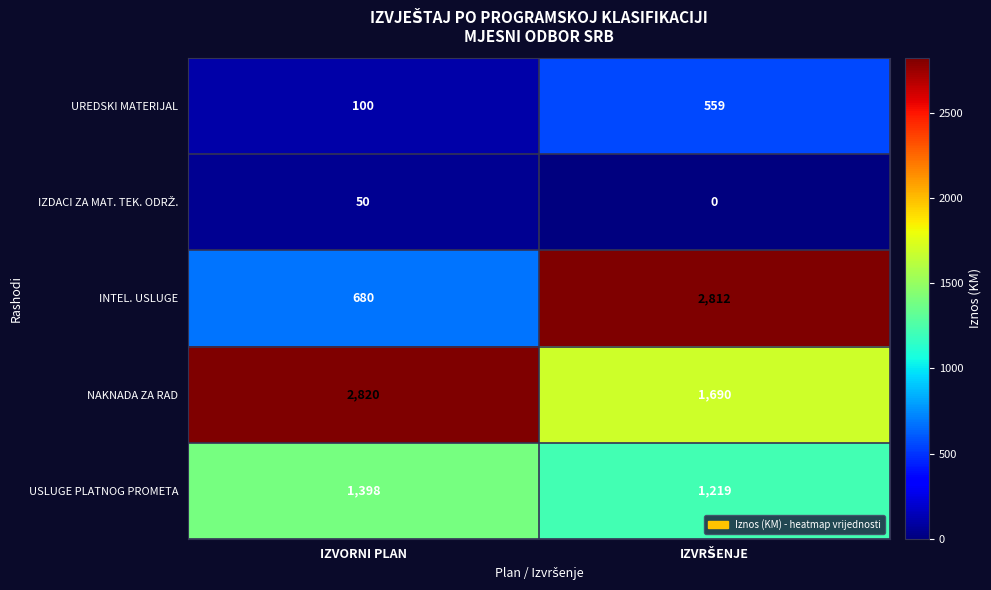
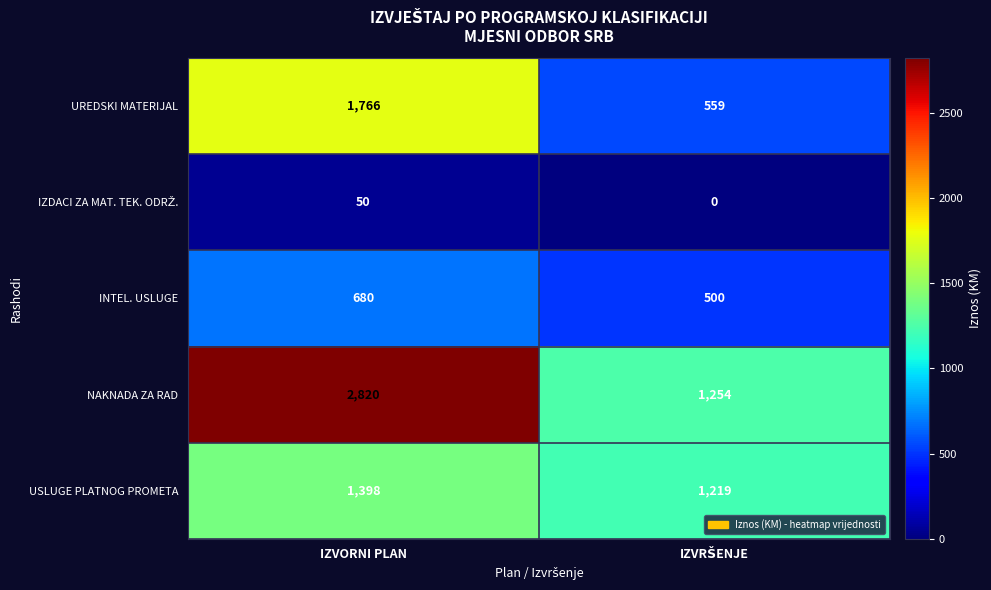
UREDSKI MATERIJAL, IZVORNI PLAN: 100 -> 1,766
INTEL. USLUGE, IZVRŠENJE: 2,812 -> 500
NAKNADA ZA RAD, IZVRŠENJE: 1,690 -> 1,254
